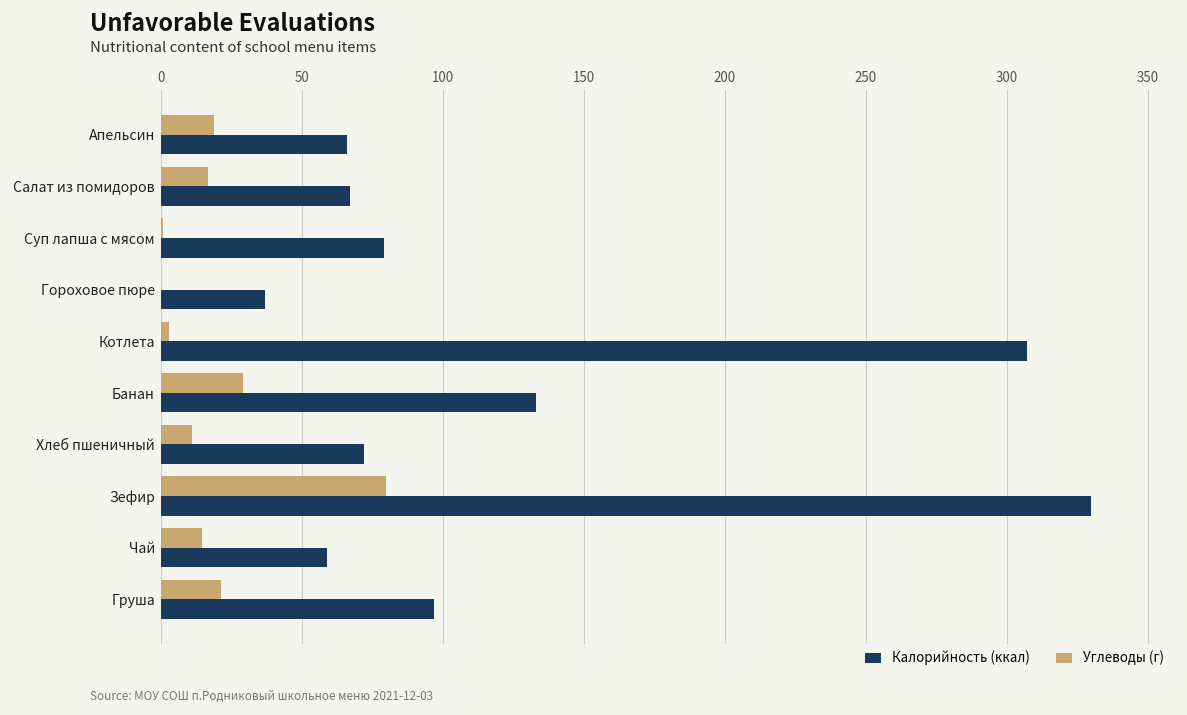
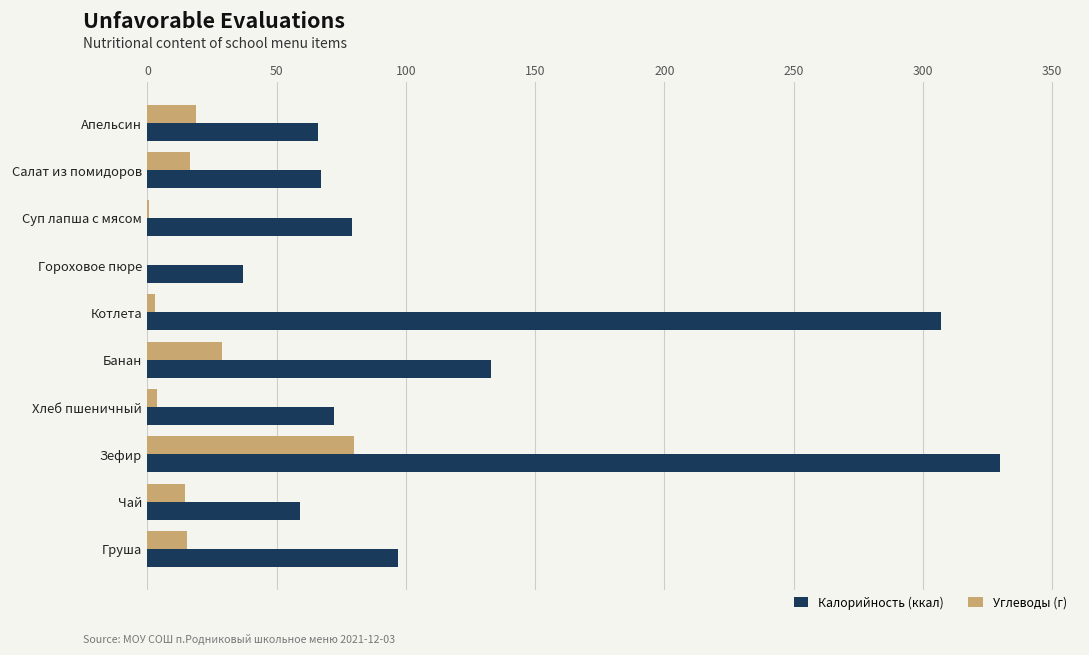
Углеводы (г), Хлеб пшеничный: 11 -> 4
Углеводы (г), Груша: 21 -> 15
